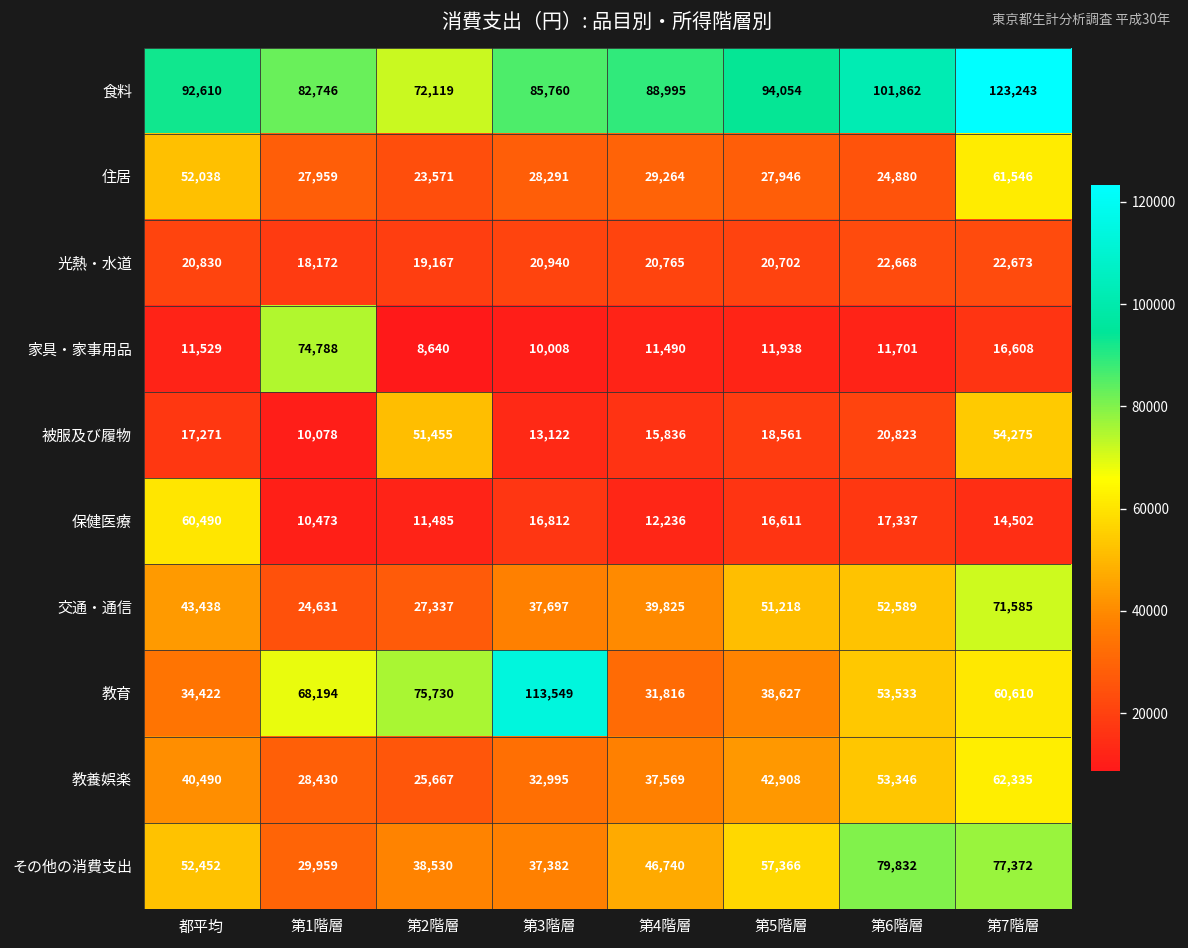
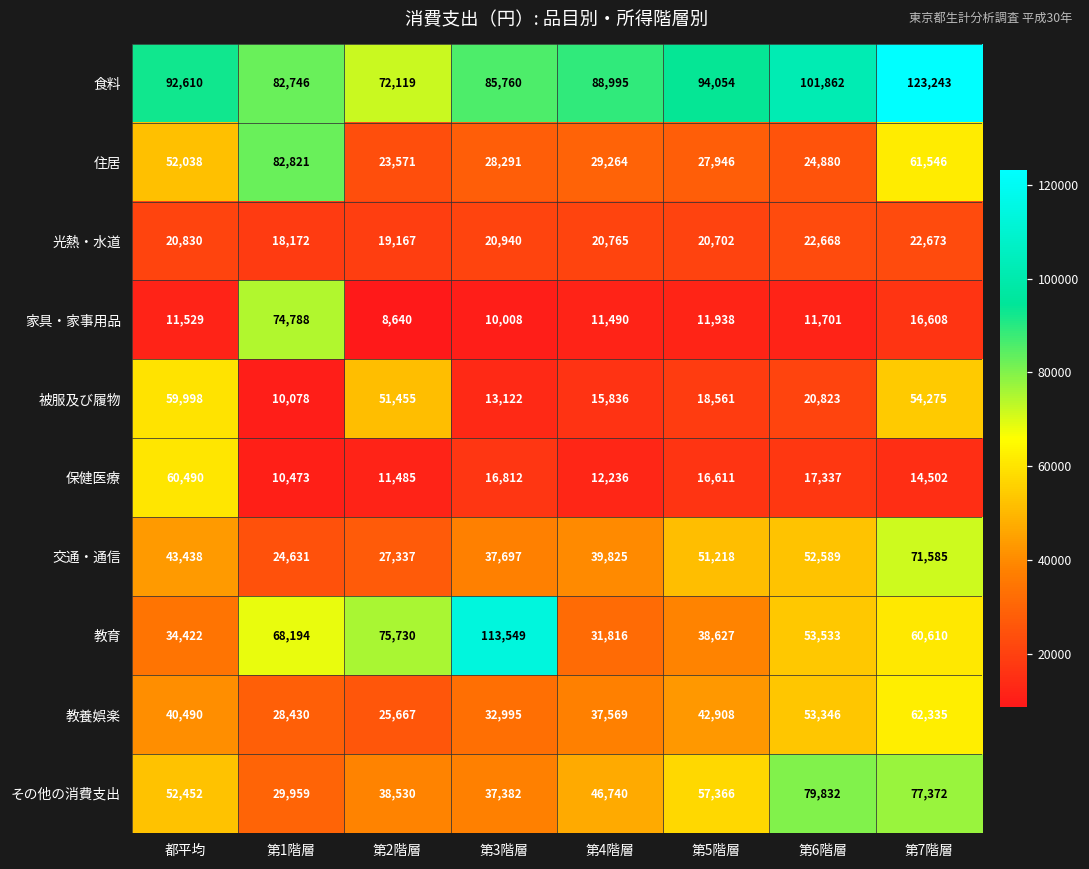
住居, 第1階層: 27,959 -> 82,821
被服及び履物, 都平均: 17,271 -> 59,998
